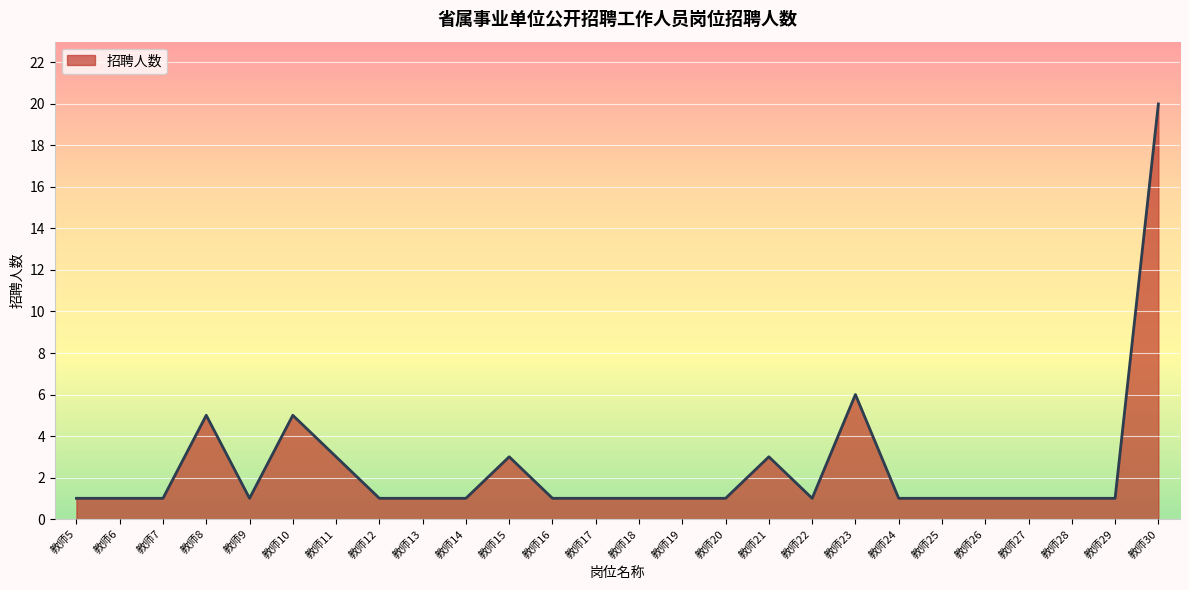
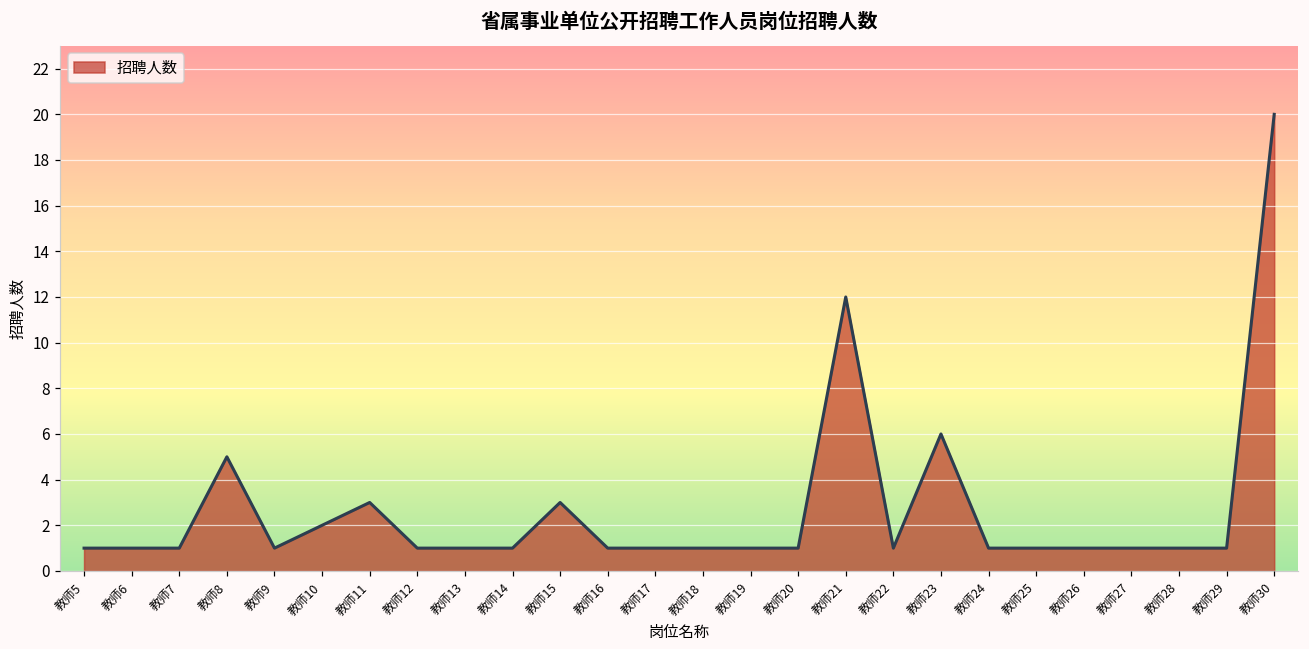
教师10: 5 -> 2
教师21: 3 -> 12
